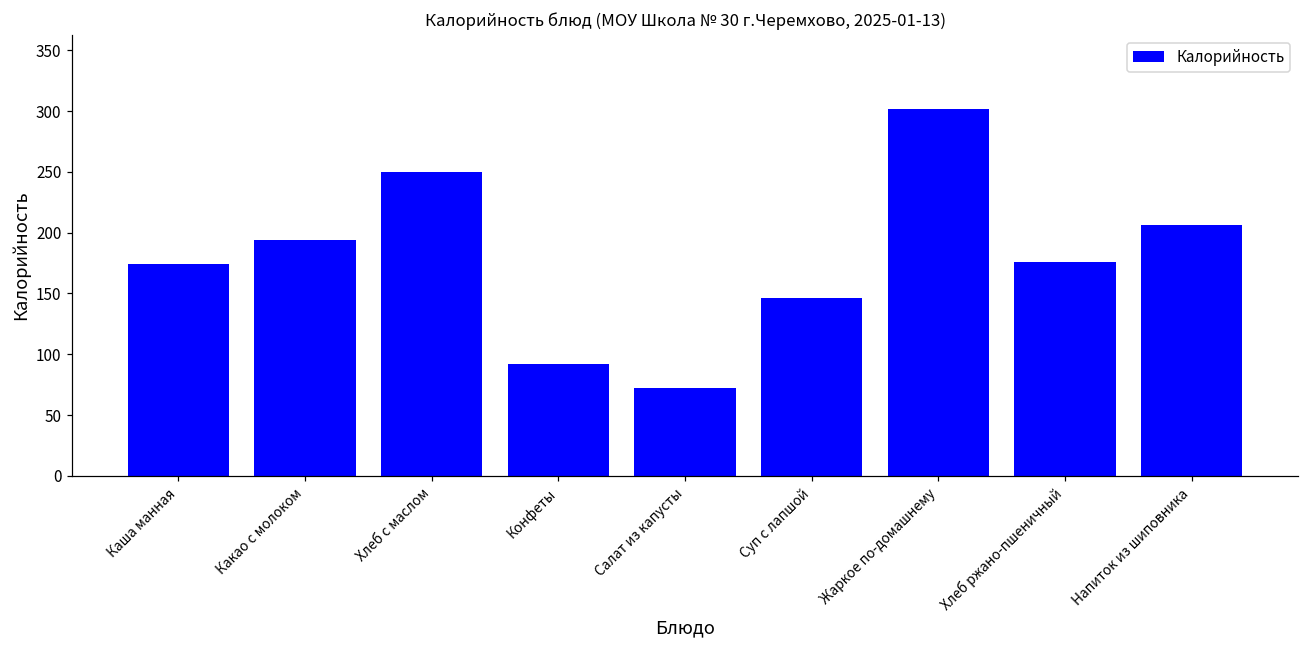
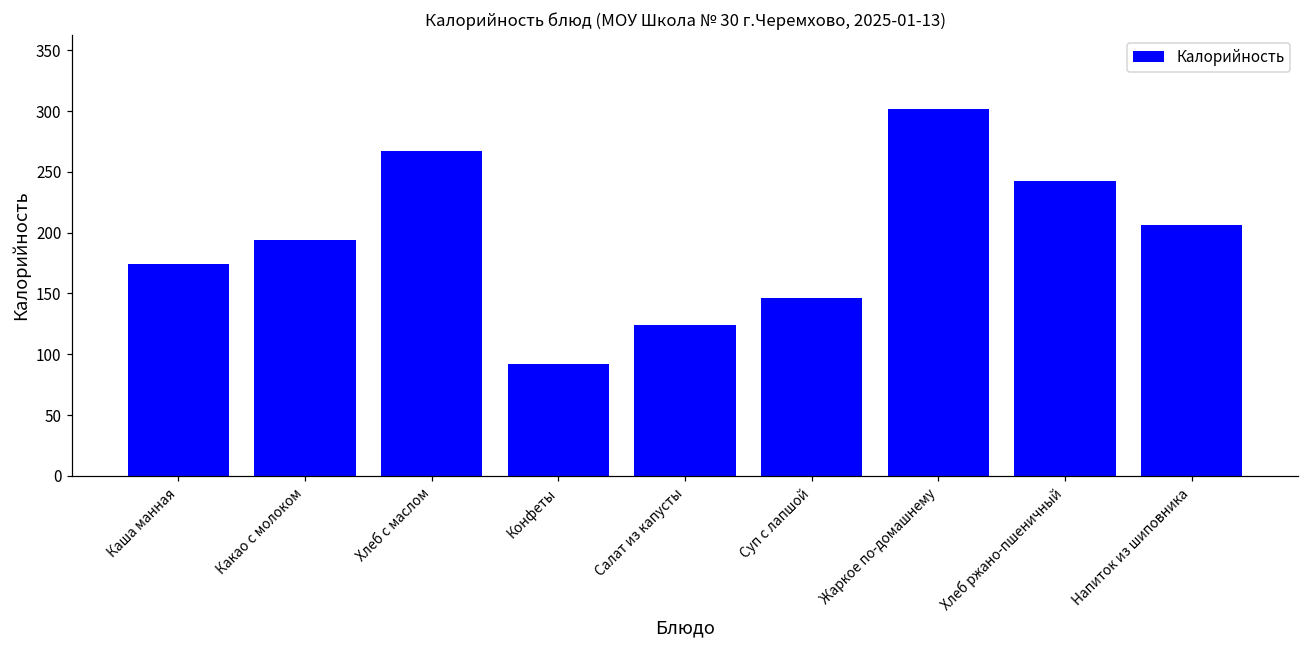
Хлеб с маслом: 250 -> 267
Салат из капусты: 73 -> 124
Хлеб ржано-пшеничный: 176 -> 242
